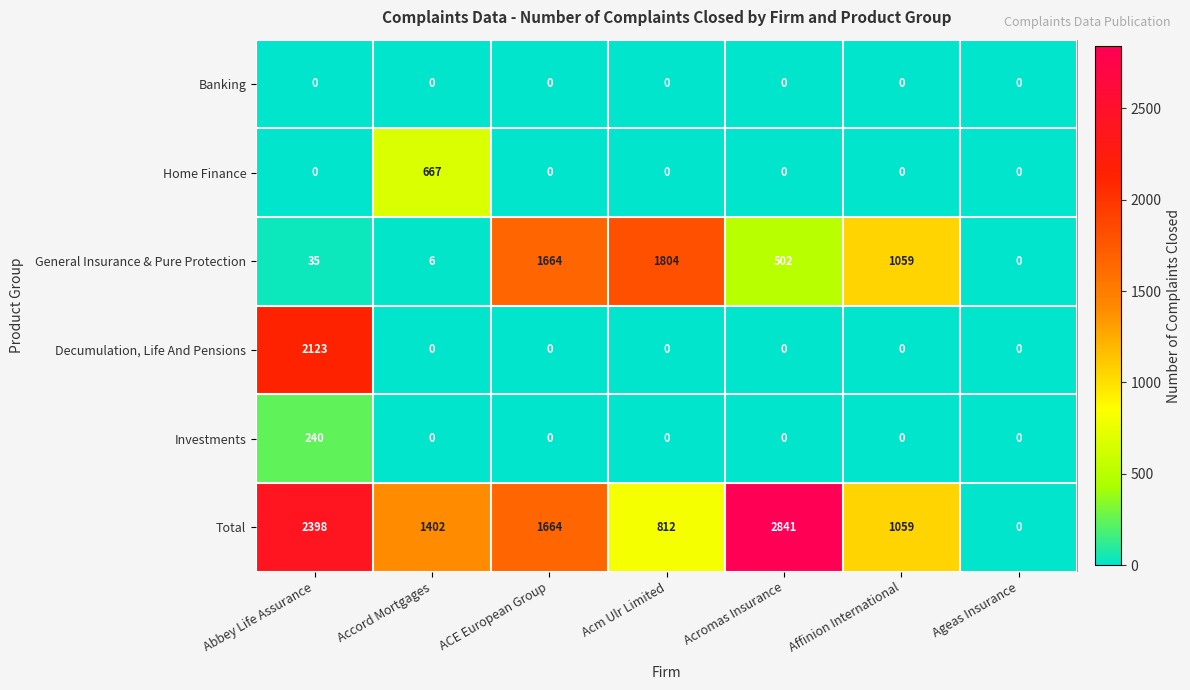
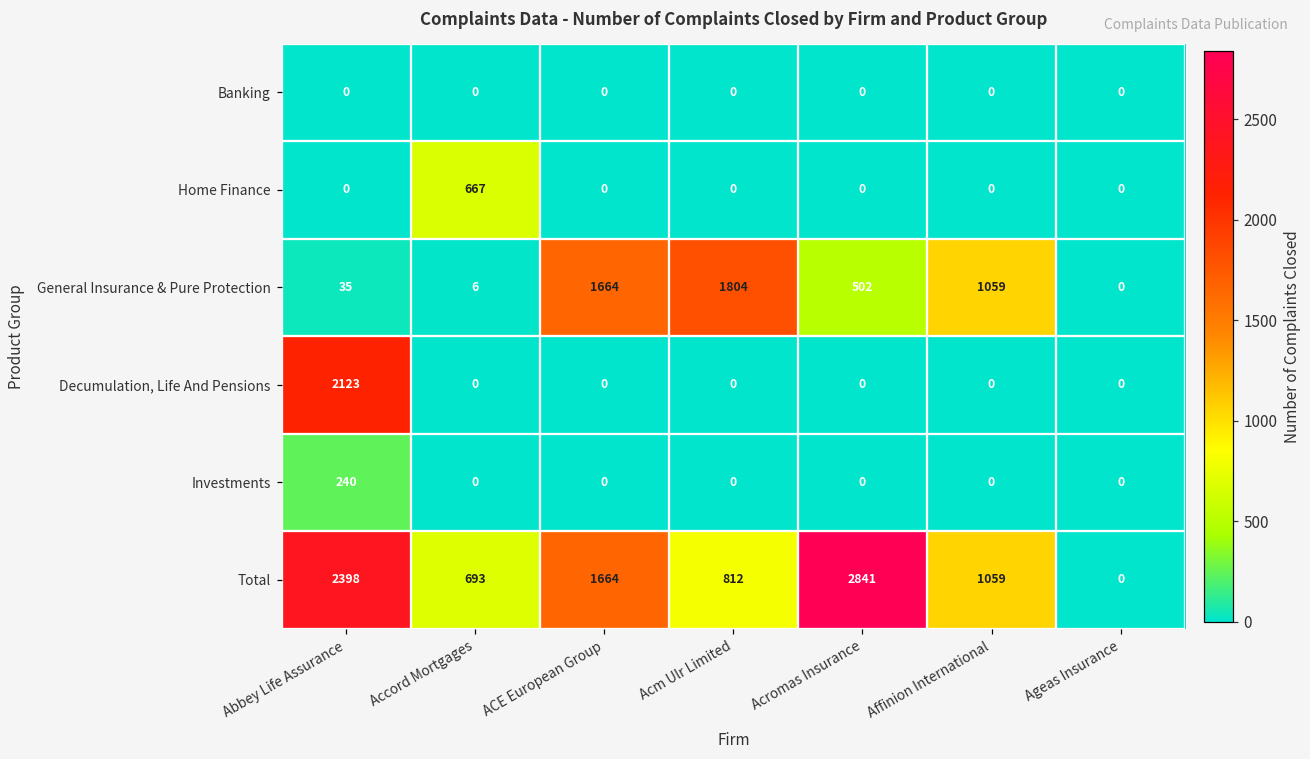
Total, Accord Mortgages: 1402 -> 693
